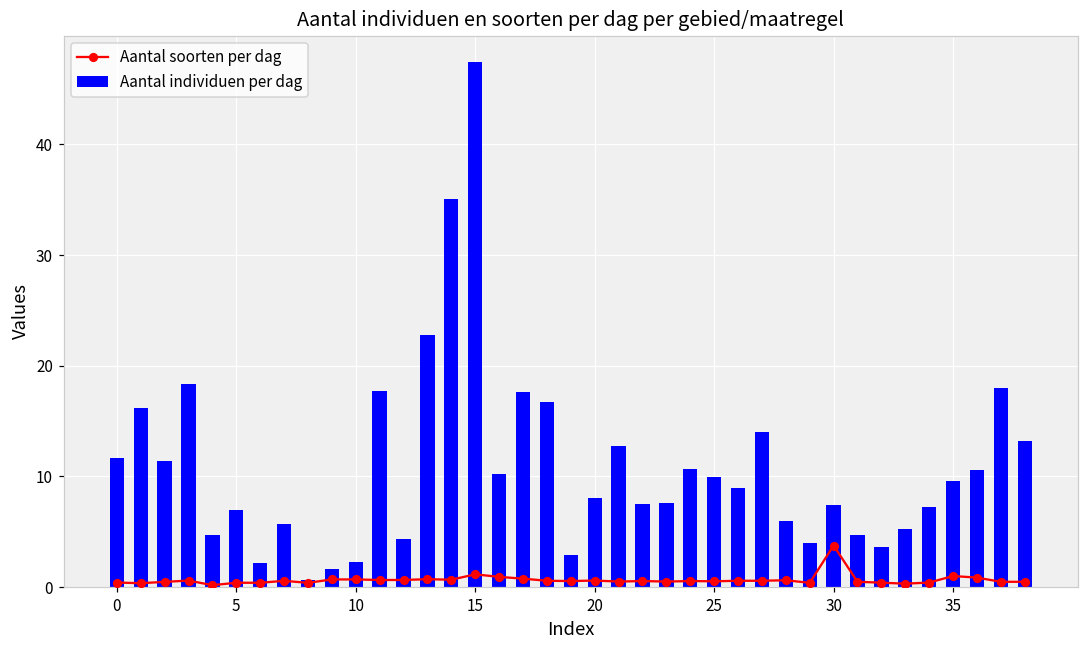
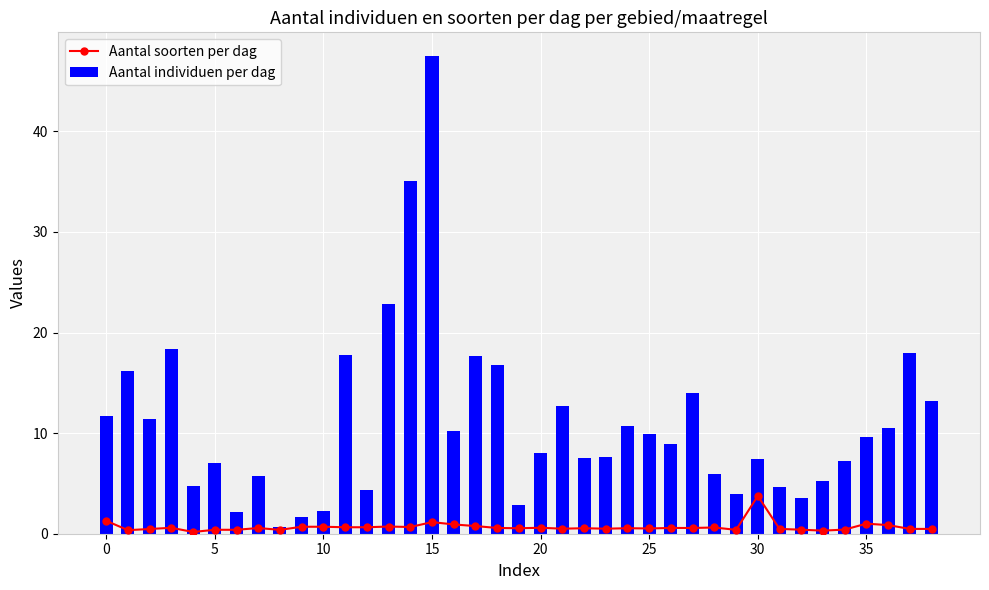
Aantal soorten per dag, 0: 0.4 -> 1.3
